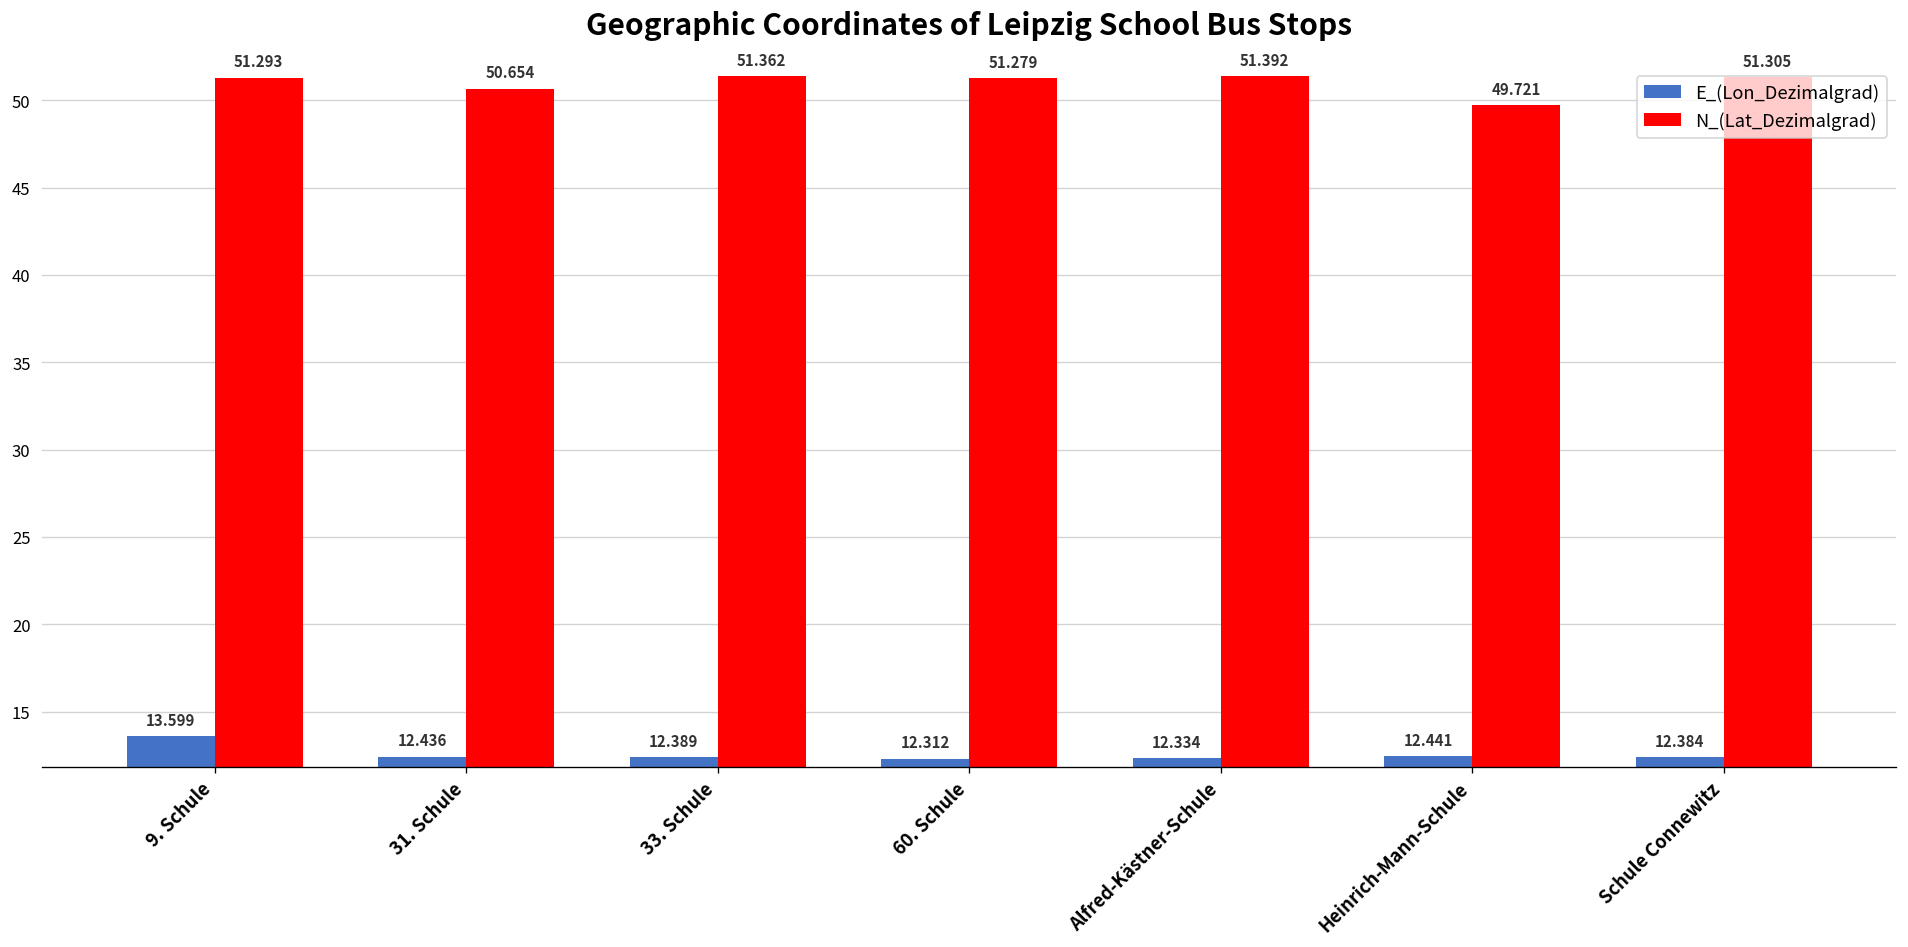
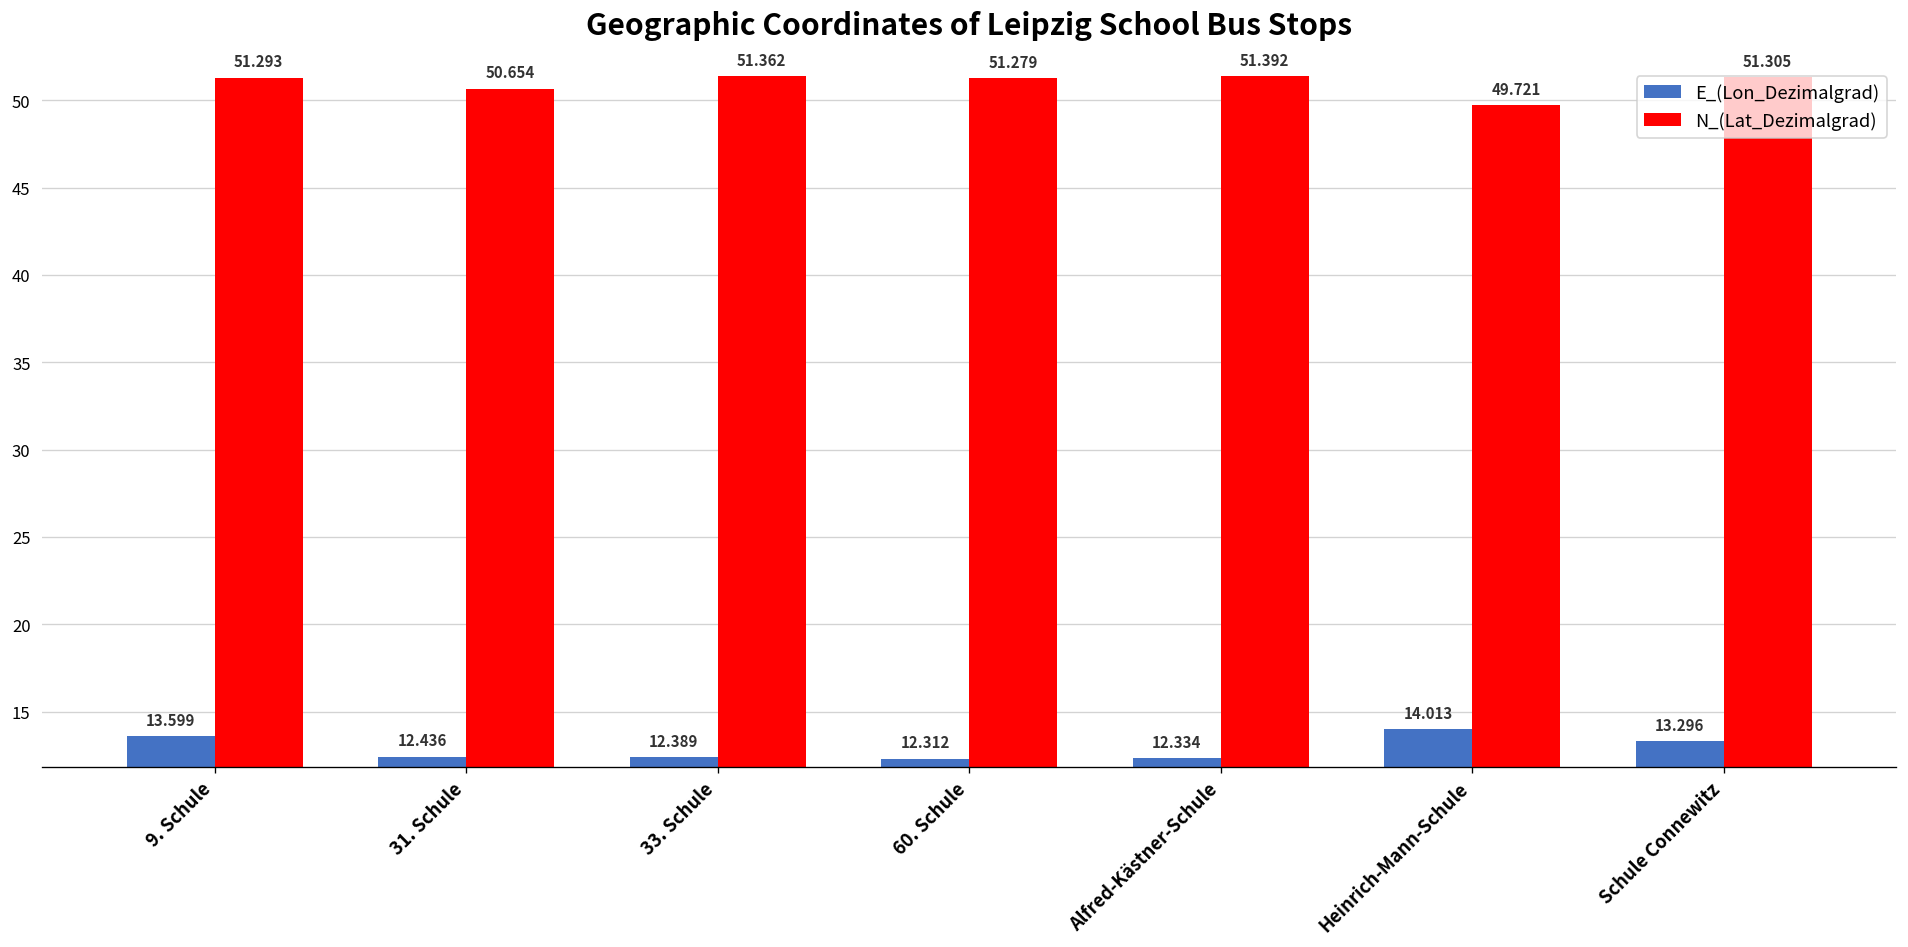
E_(Lon_Dezimalgrad), Heinrich-Mann-Schule: 12.441 -> 14.013
E_(Lon_Dezimalgrad), Schule Connewitz: 12.384 -> 13.296
